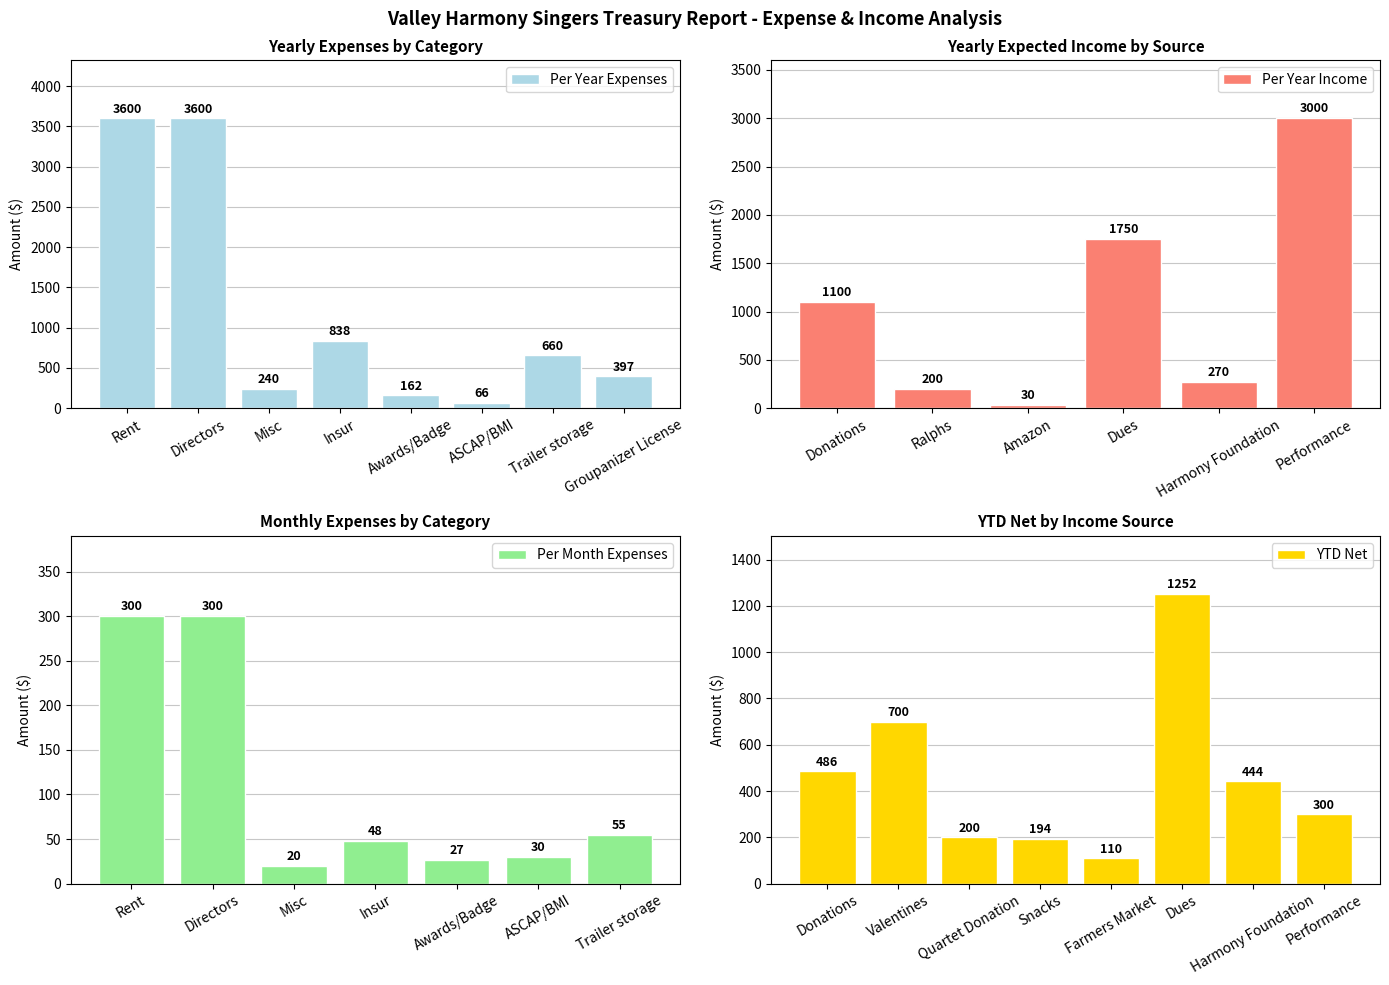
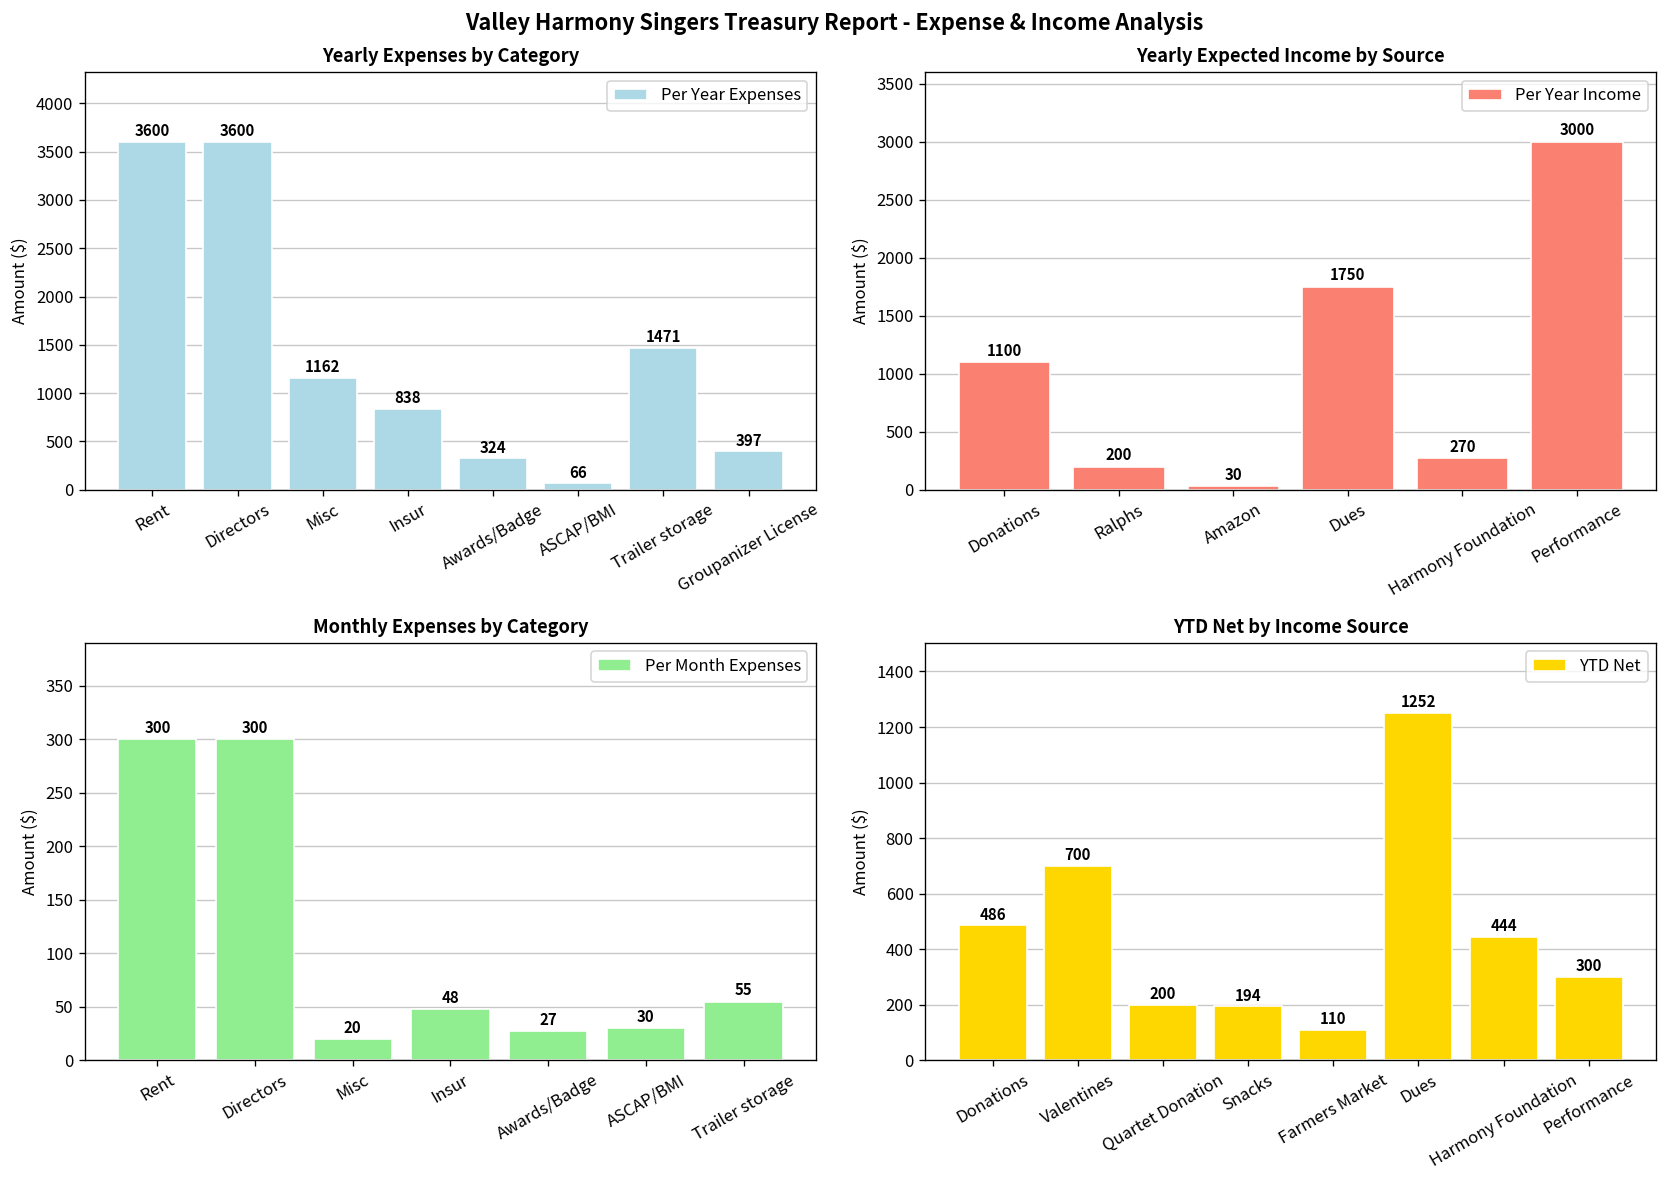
Yearly Expenses by Category, Misc: 240 -> 1162
Yearly Expenses by Category, Awards/Badge: 162 -> 324
Yearly Expenses by Category, Trailer storage: 660 -> 1471
